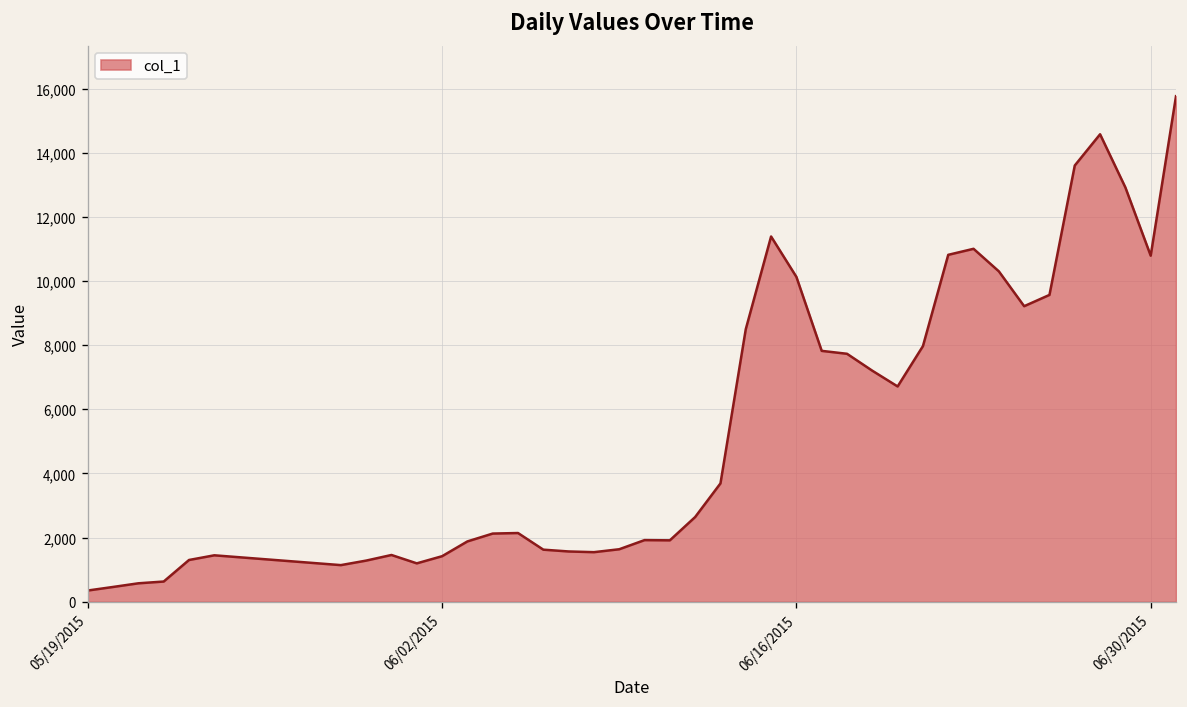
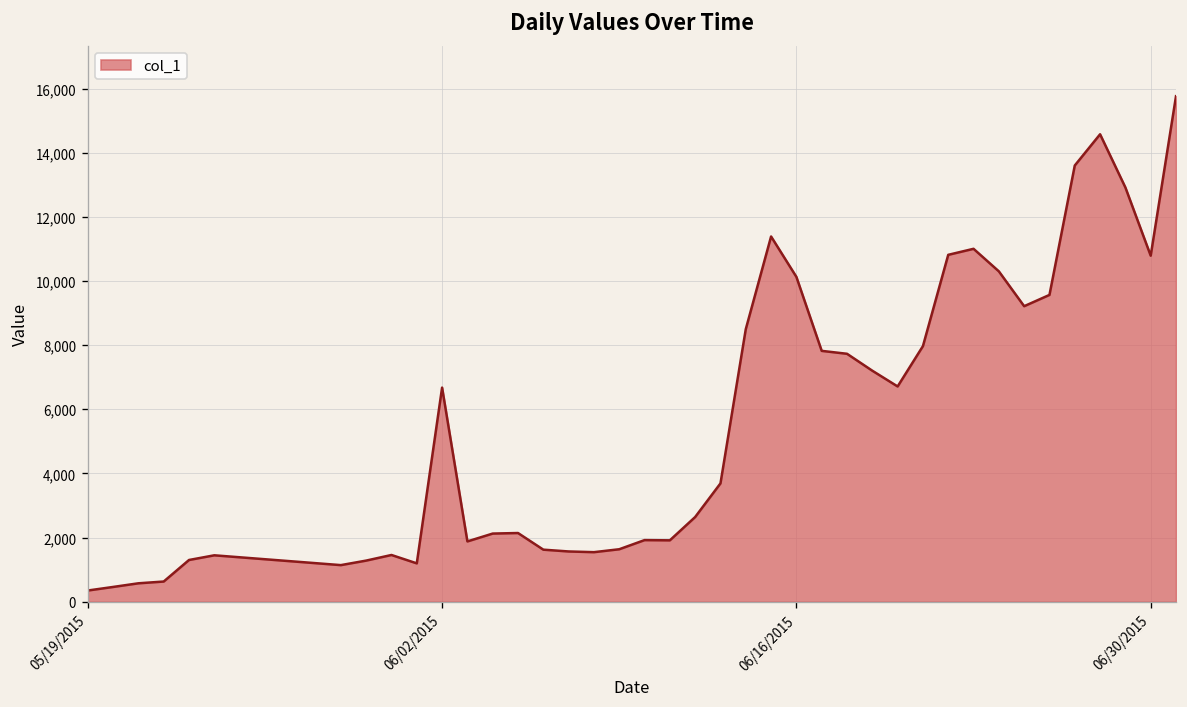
06/02/2015: 1,400 -> 6,700
